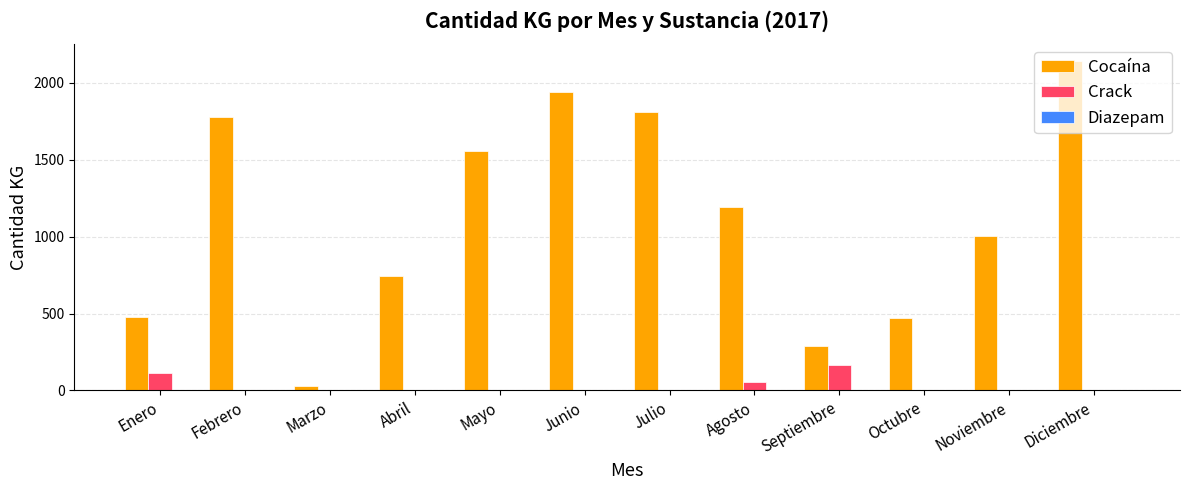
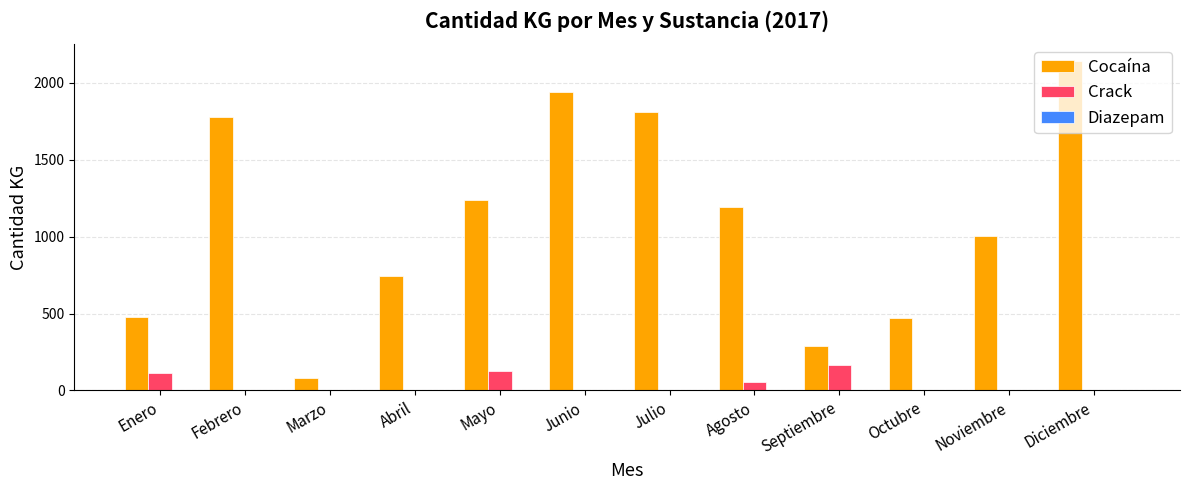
Cocaína, Marzo: 30 -> 80
Cocaína, Mayo: 1560 -> 1240
Crack, Mayo: 0 -> 120
